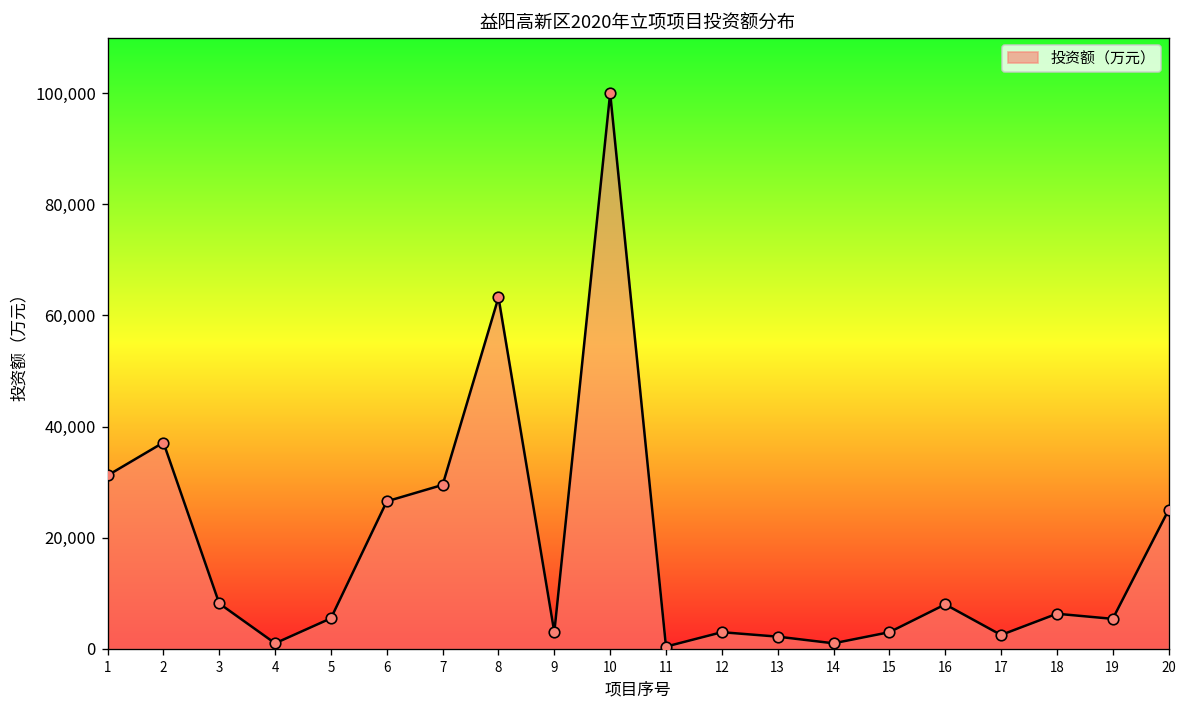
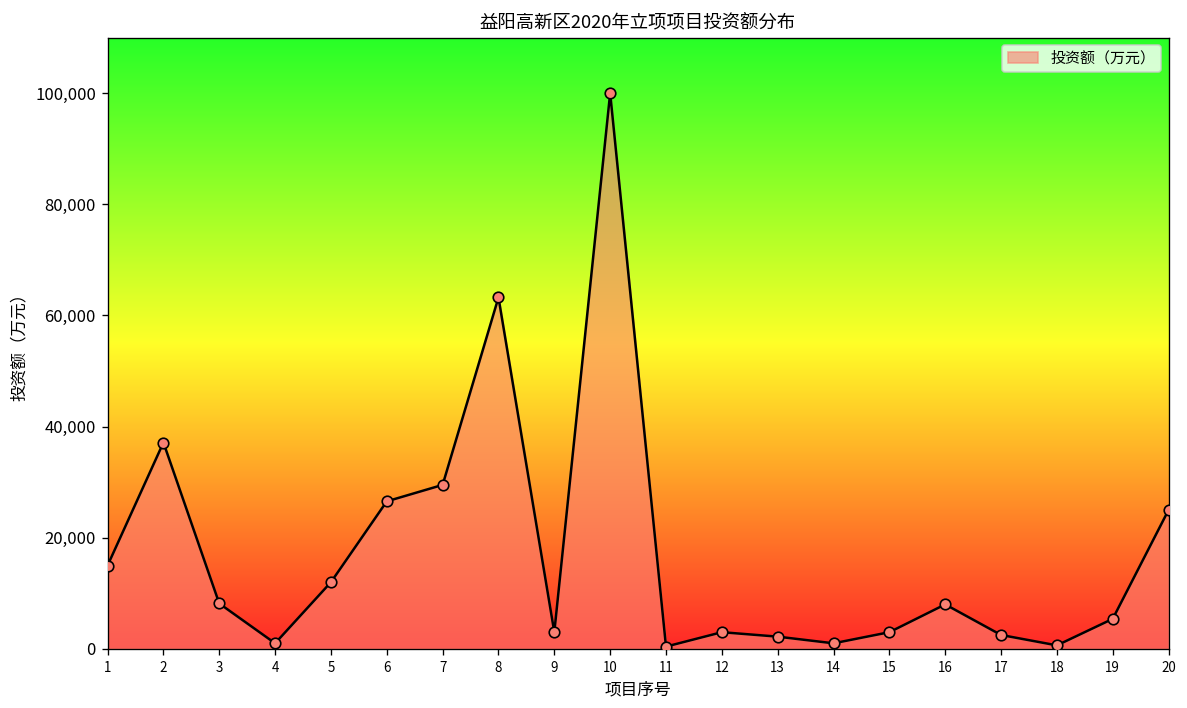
1: 31,000 -> 15,000
5: 6,000 -> 12,000
18: 6,000 -> 1,000
